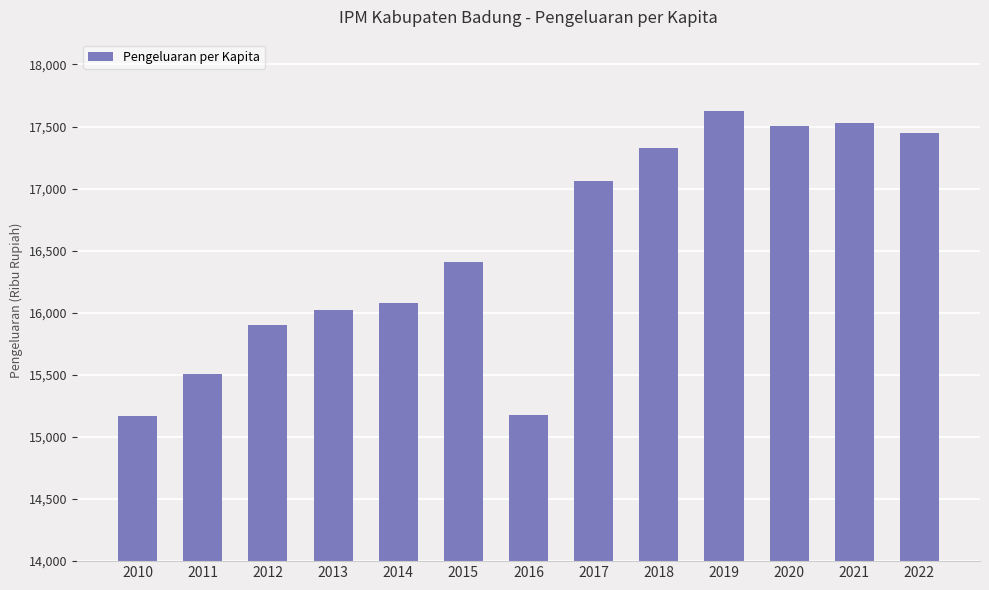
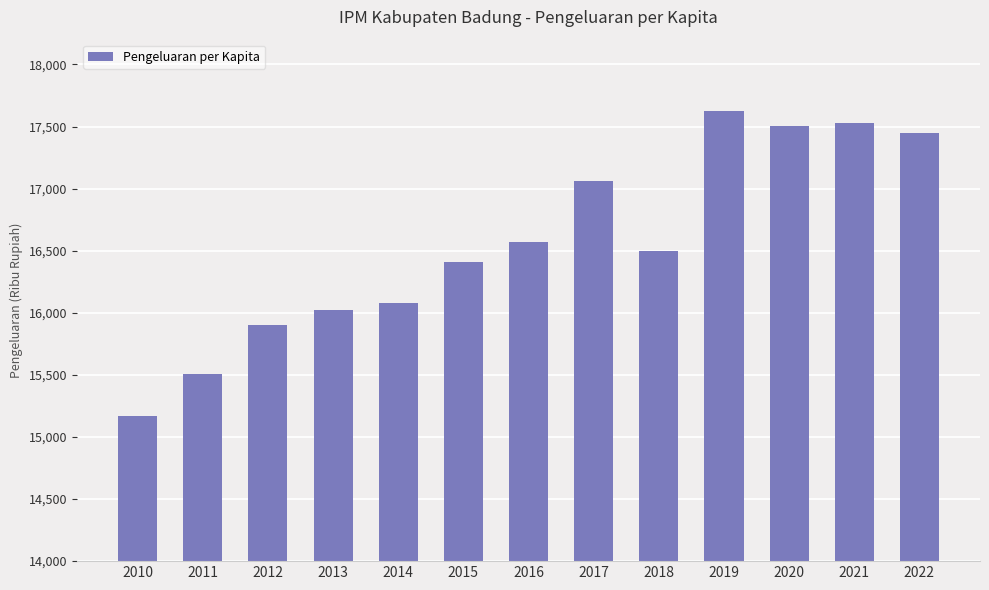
2016: 15,180 -> 16,570
2018: 17,330 -> 16,500
